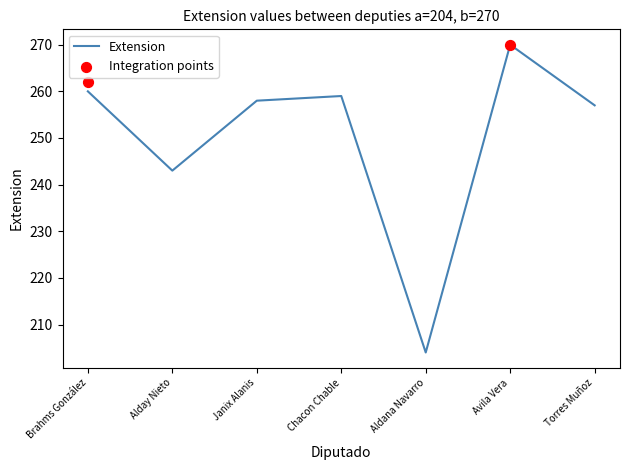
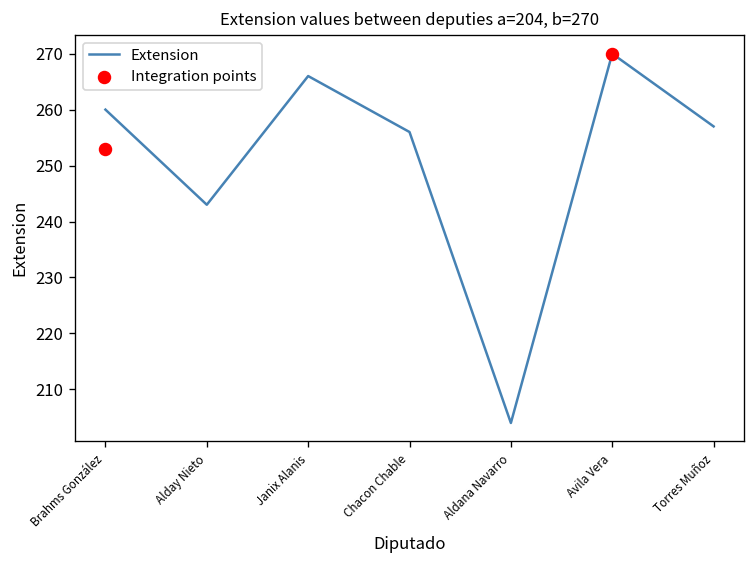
Integration points, Brahms González: 262 -> 253
Extension, Janix Alanis: 258 -> 266
Extension, Chacon Chable: 259 -> 256
